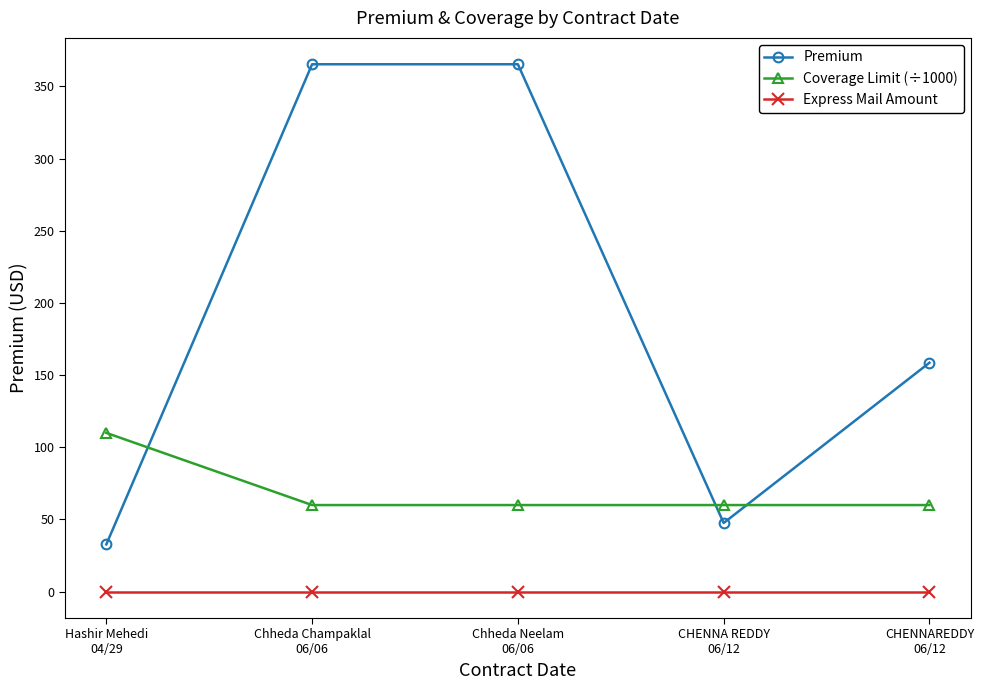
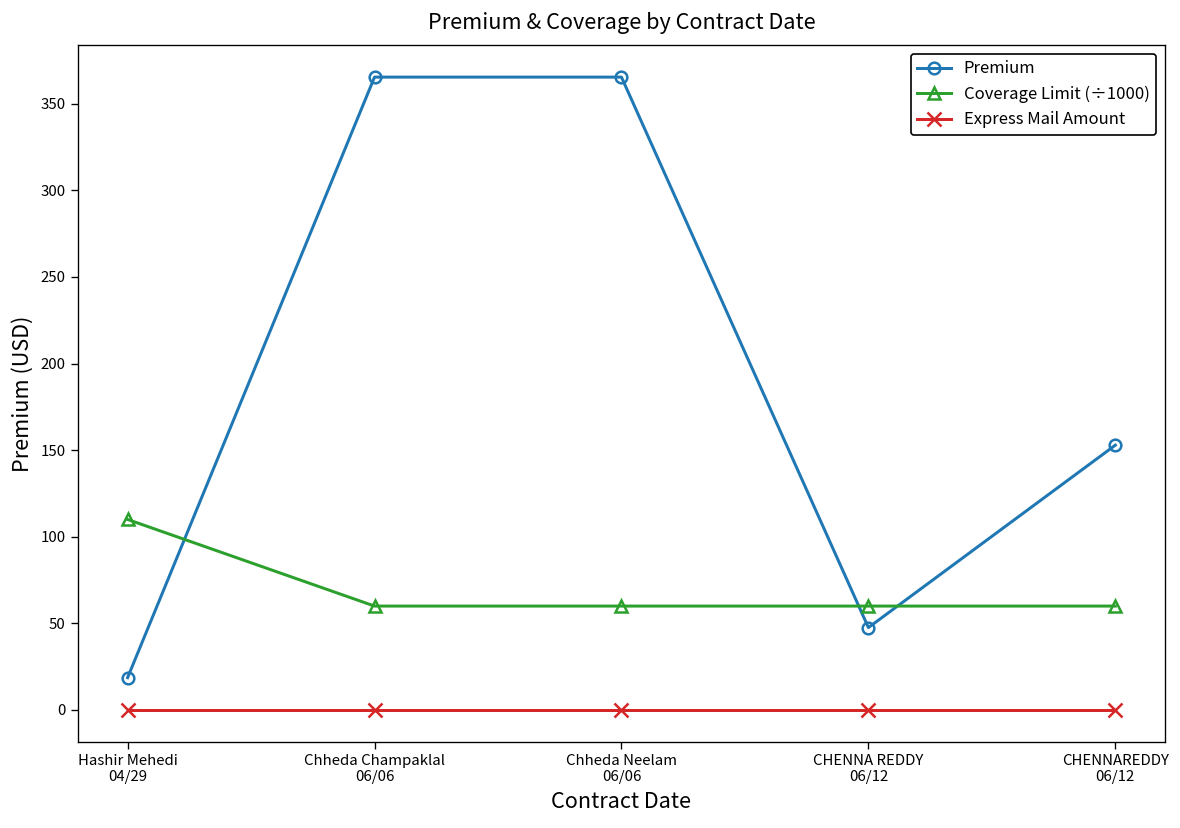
Premium, Hashir Mehedi 04/29: 33 -> 19
Premium, CHENNAREDDY 06/12: 159 -> 153
